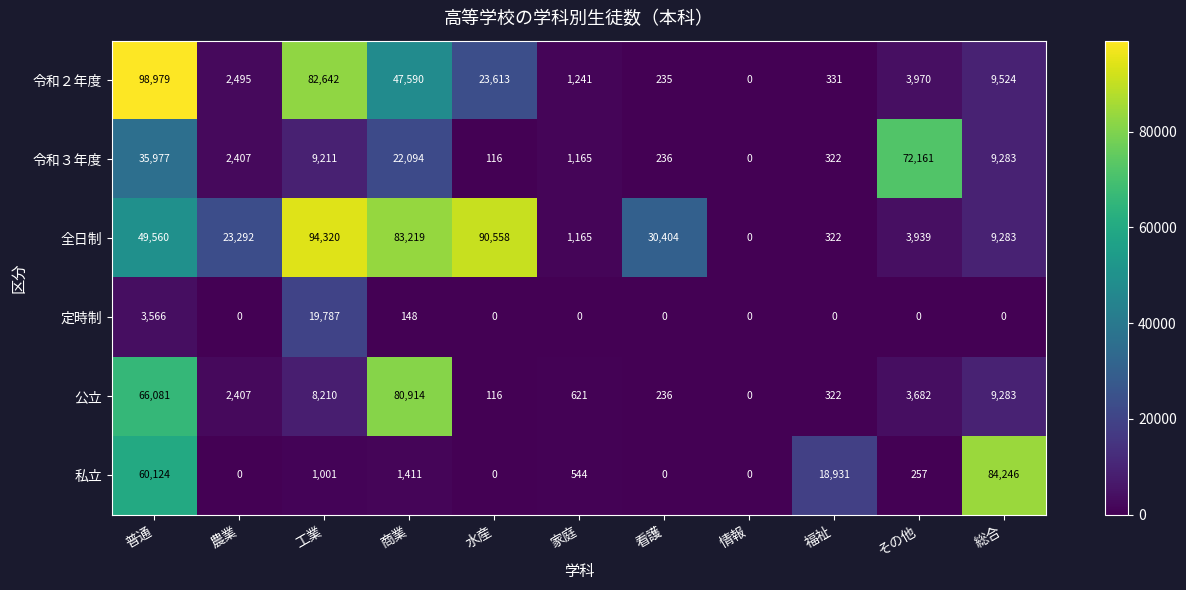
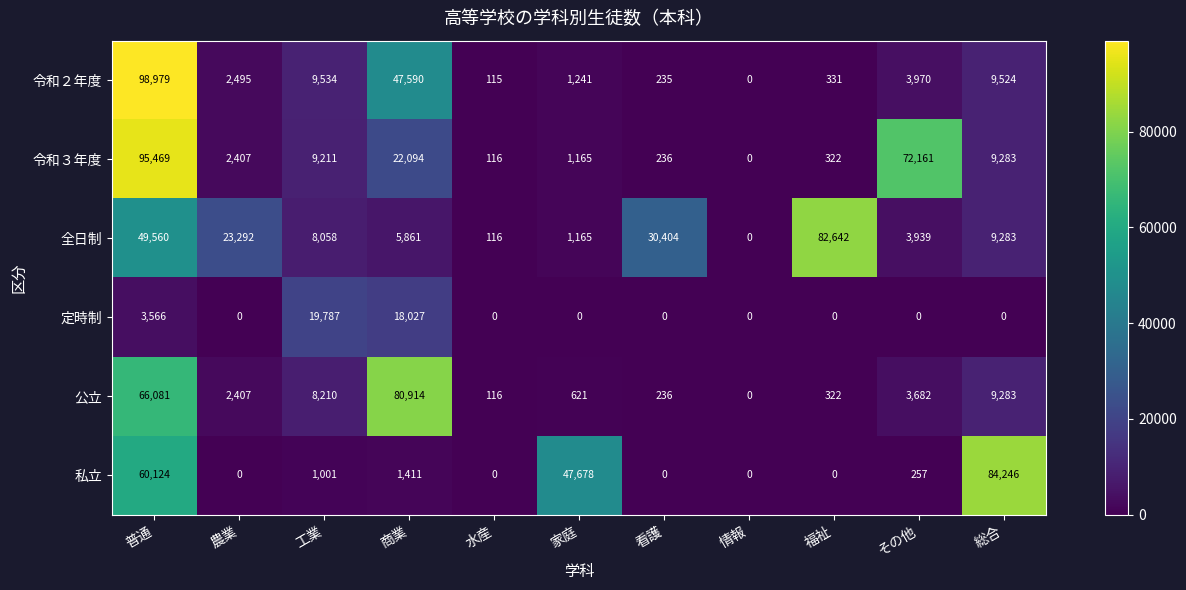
令和２年度, 工業: 82,642 -> 9,534
令和２年度, 水産: 23,613 -> 115
令和３年度, 普通: 35,977 -> 95,469
全日制, 工業: 94,320 -> 8,058
全日制, 商業: 83,219 -> 5,861
全日制, 水産: 90,558 -> 116
全日制, 福祉: 322 -> 82,642
定時制, 商業: 148 -> 18,027
私立, 家庭: 544 -> 47,678
私立, 福祉: 18,931 -> 0
